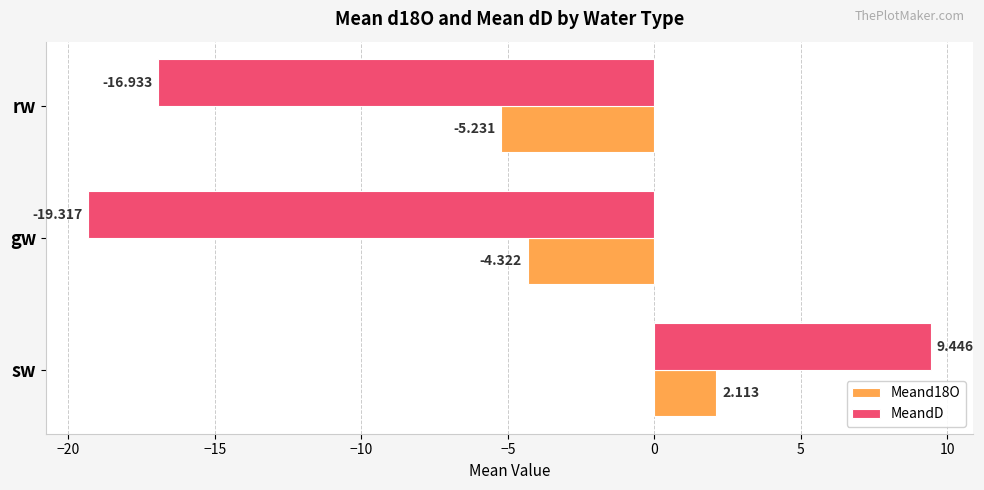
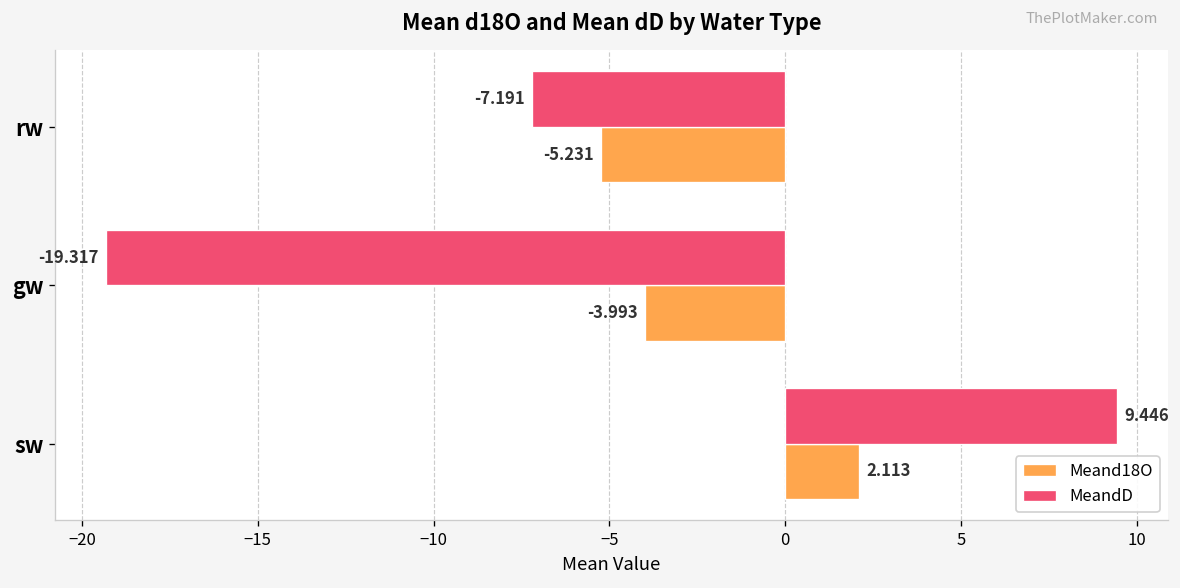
MeandD, rw: -16.933 -> -7.191
Meand18O, gw: -4.322 -> -3.993
